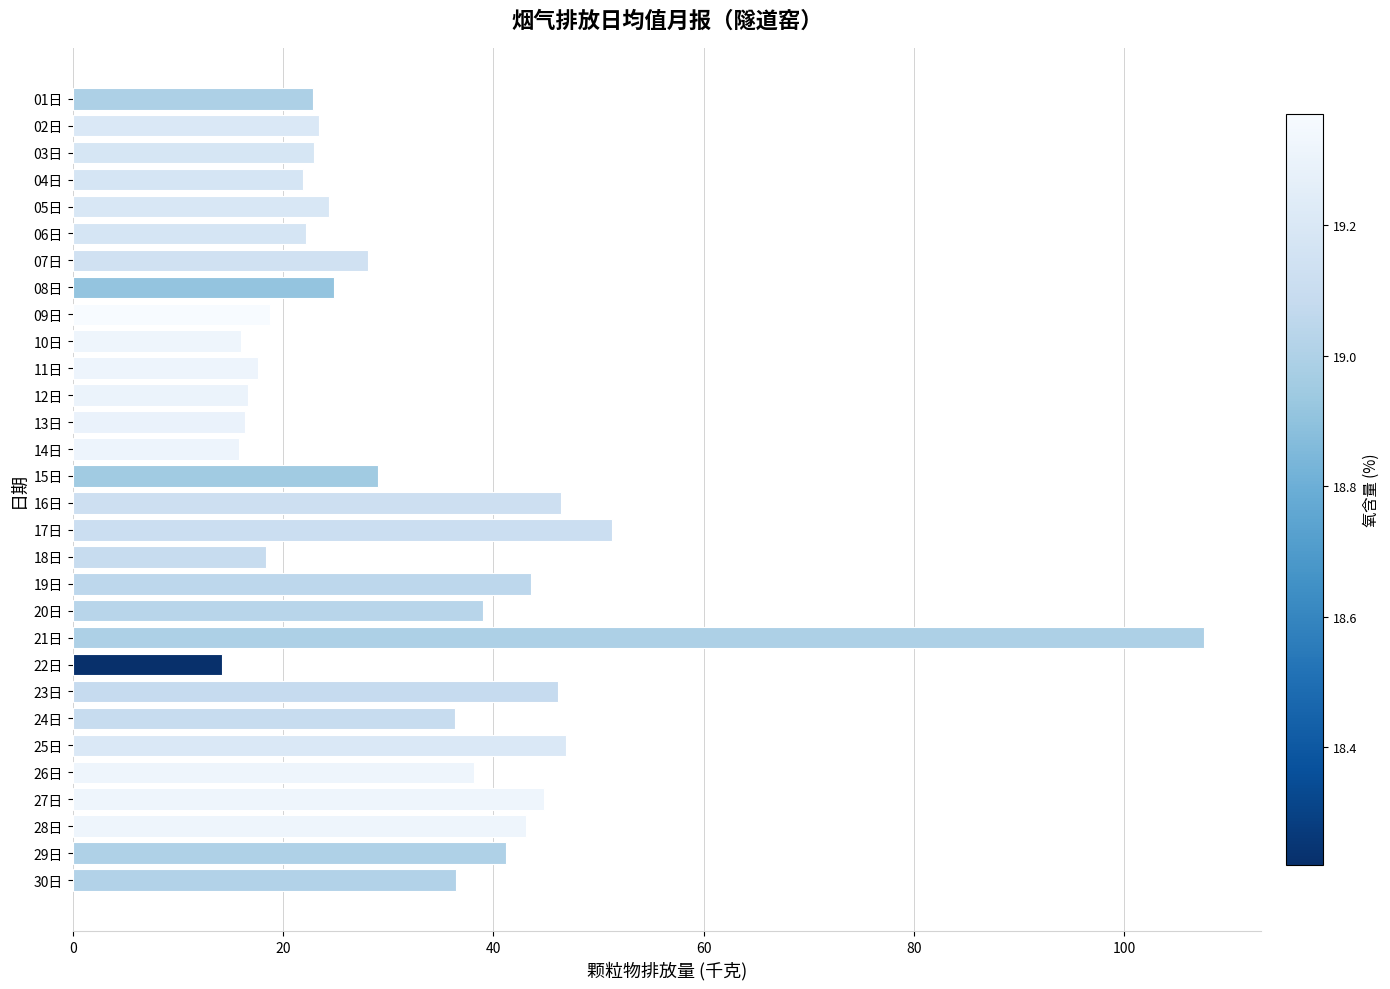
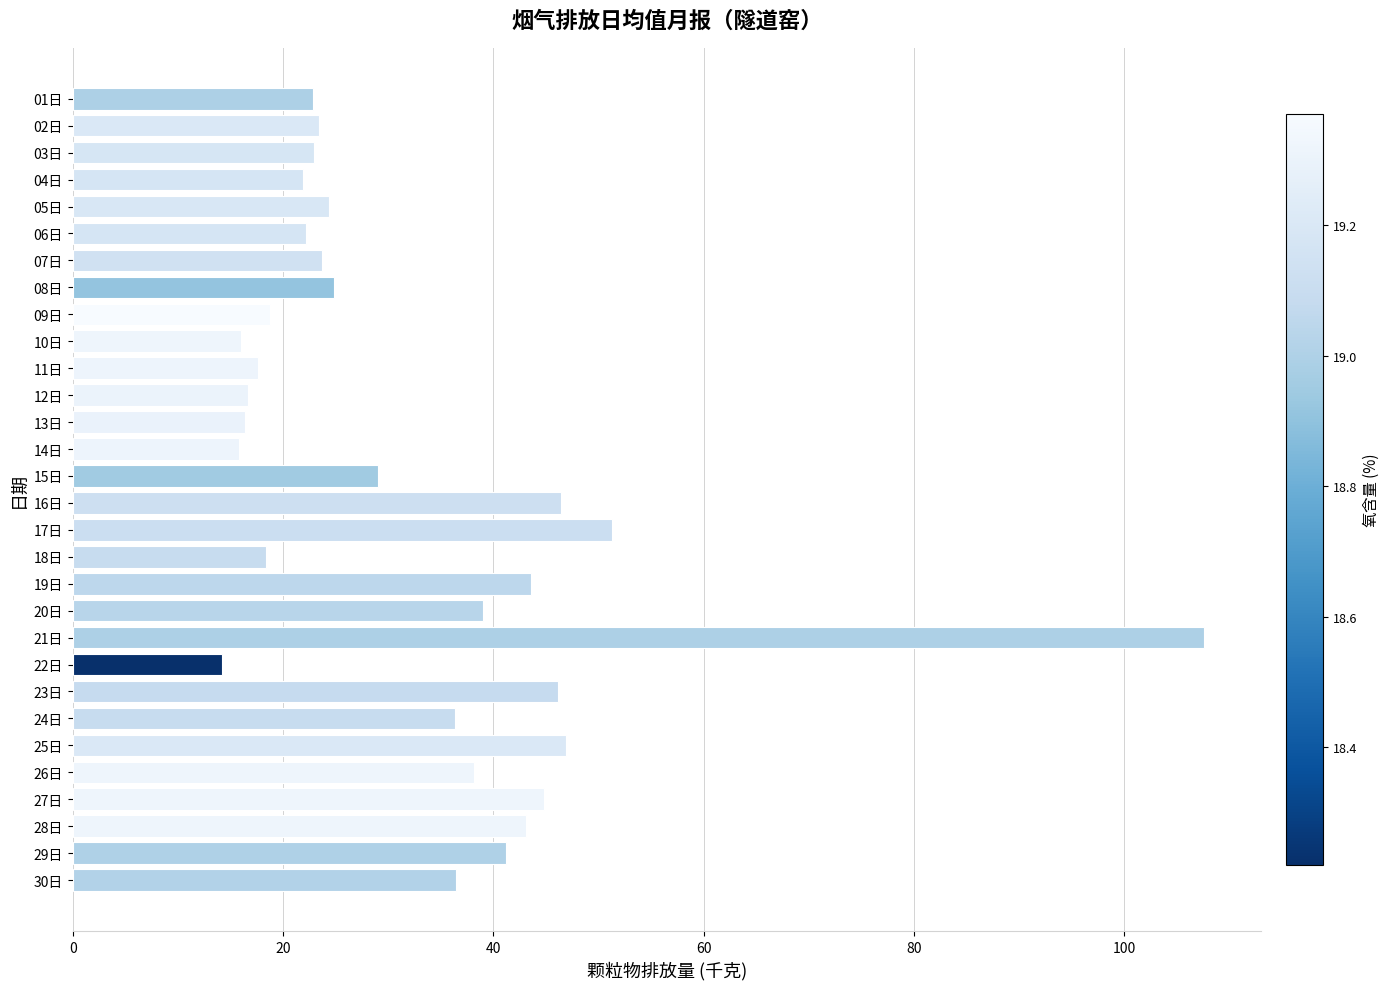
07日: 28.1 -> 23.7
